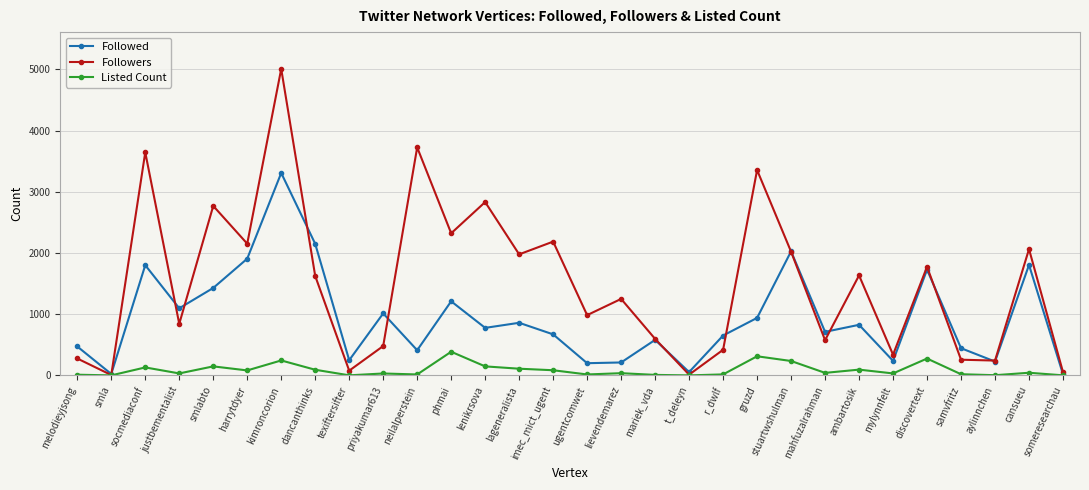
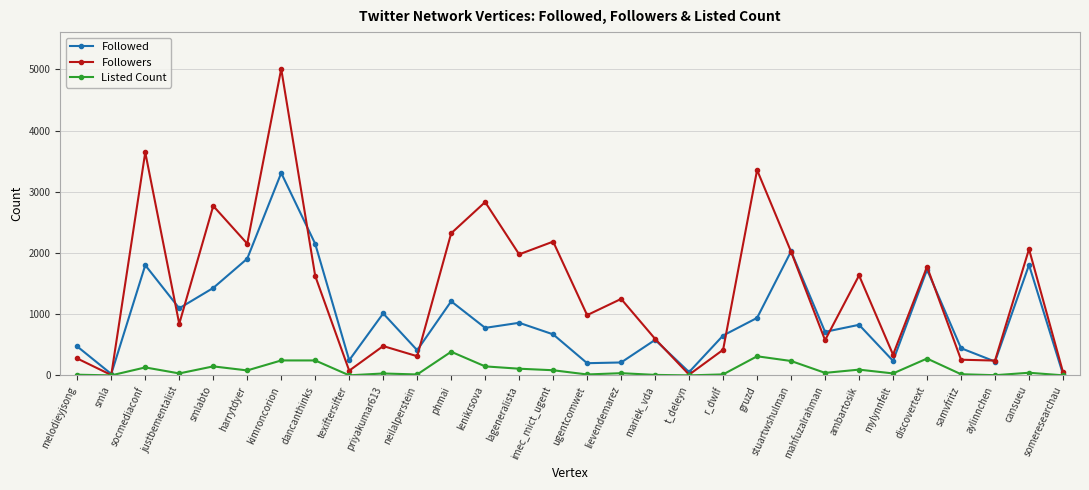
Listed Count, dancanthinks: 100 -> 200
Followers, neilalperstein: 3700 -> 300
